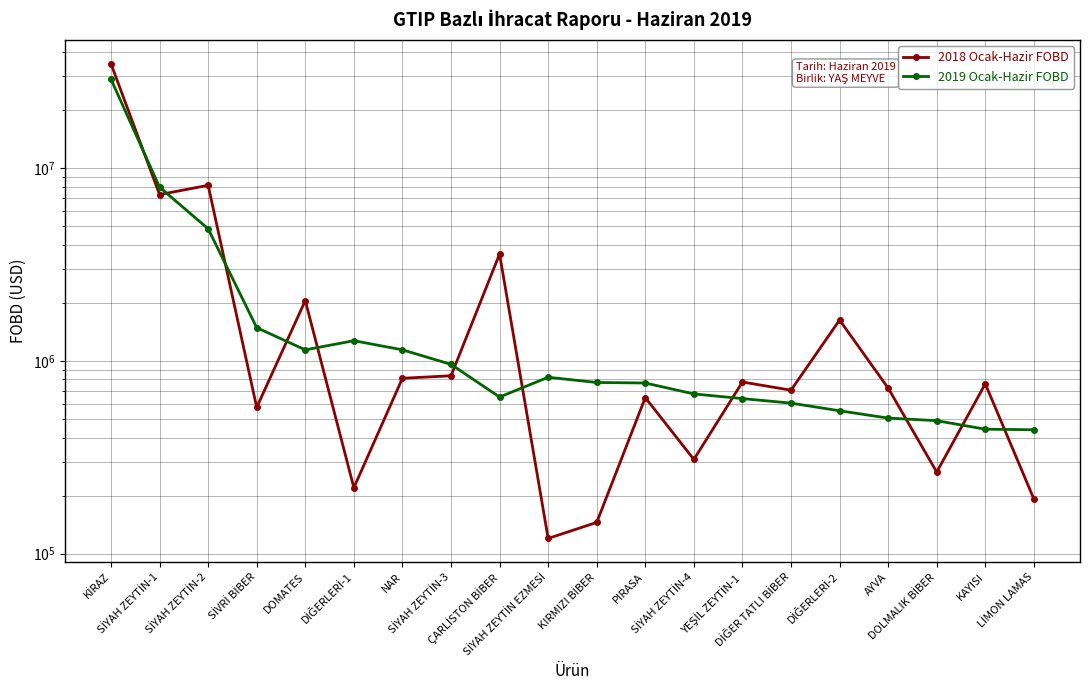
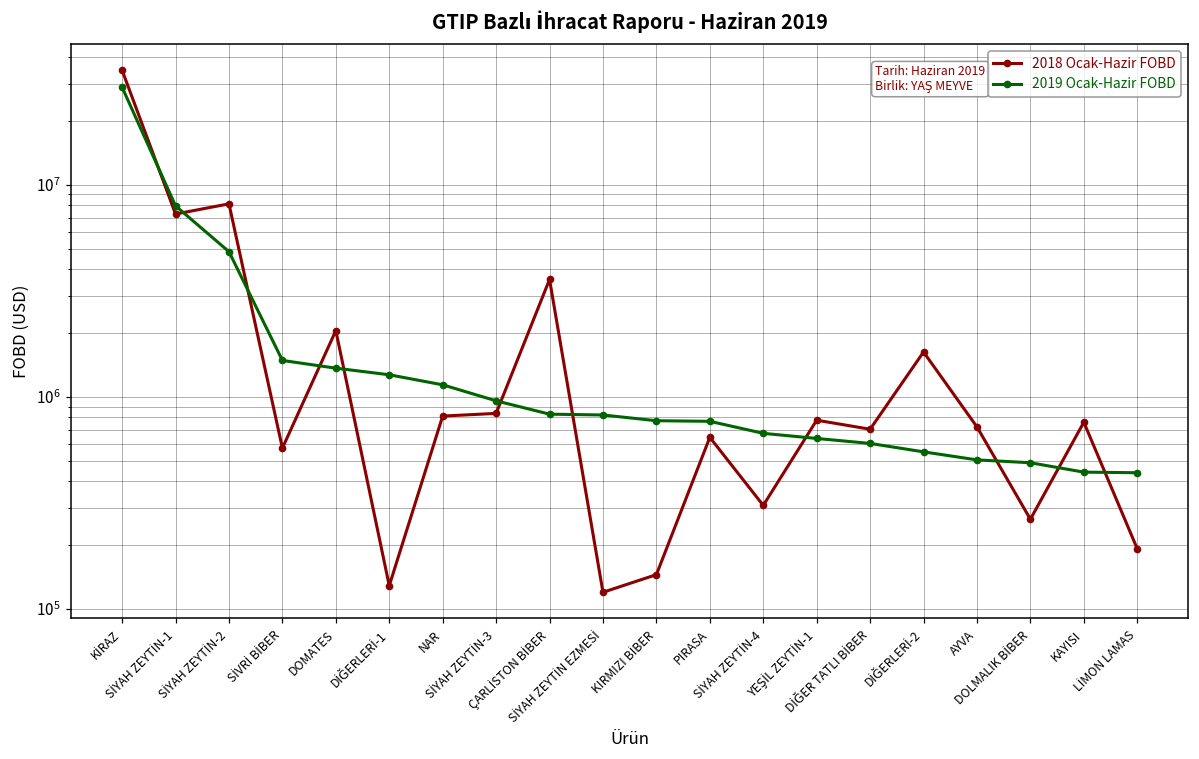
2019 Ocak-Hazir FOBD, DOMATES: 1100000 -> 1400000
2018 Ocak-Hazir FOBD, DİĞERLERİ-1: 220000 -> 130000
2019 Ocak-Hazir FOBD, ÇARLİSTON BİBER: 650000 -> 830000
